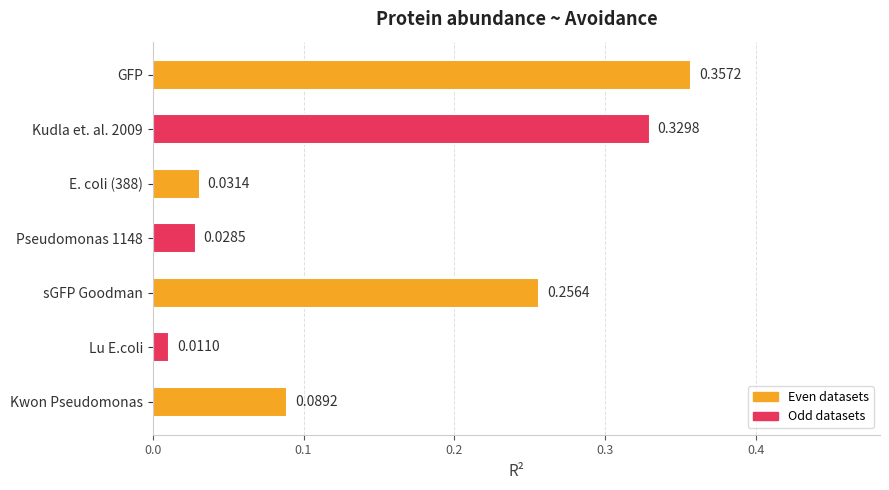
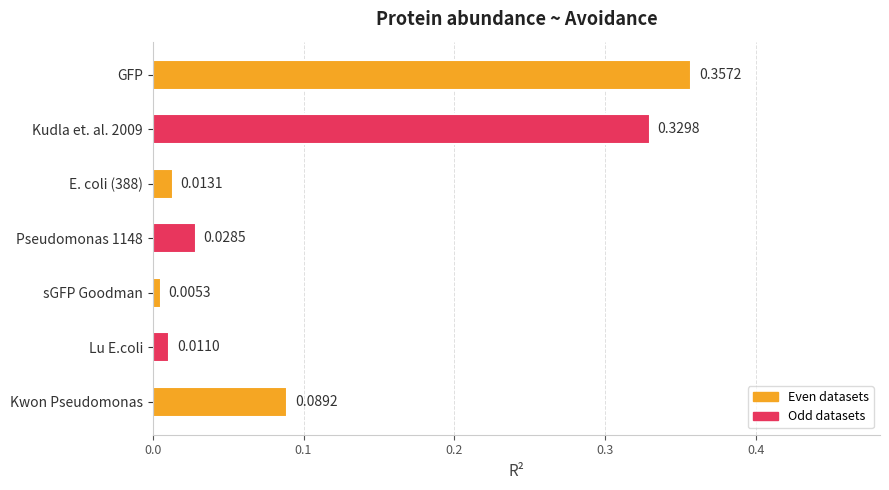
E. coli (388): 0.0314 -> 0.0131
sGFP Goodman: 0.2564 -> 0.0053
